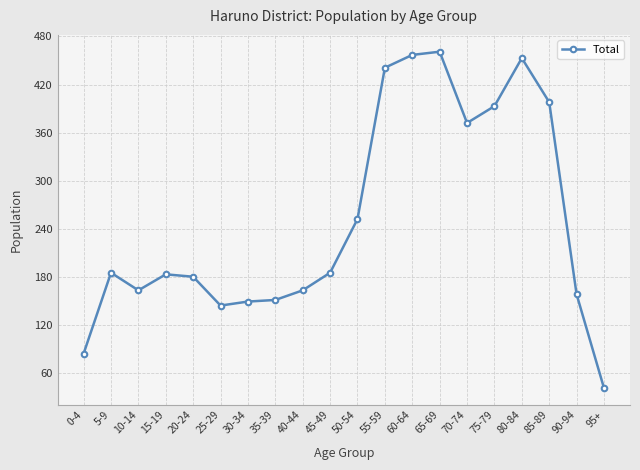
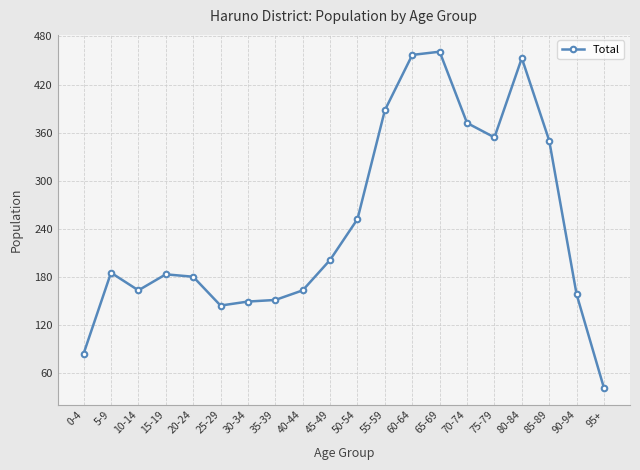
45-49: 190 -> 200
55-59: 440 -> 390
75-79: 390 -> 350
85-89: 400 -> 350
